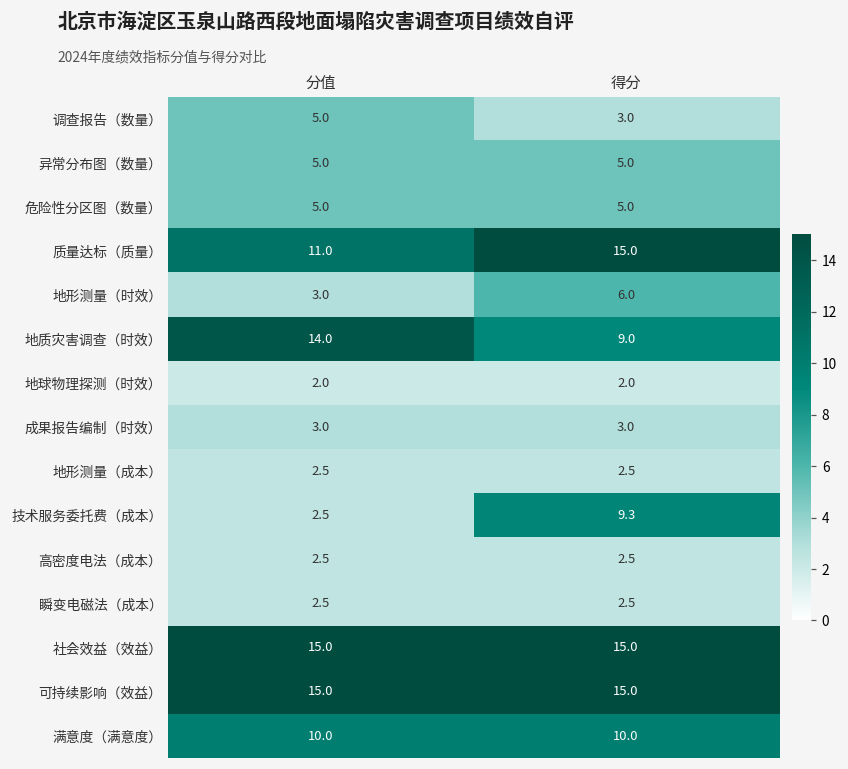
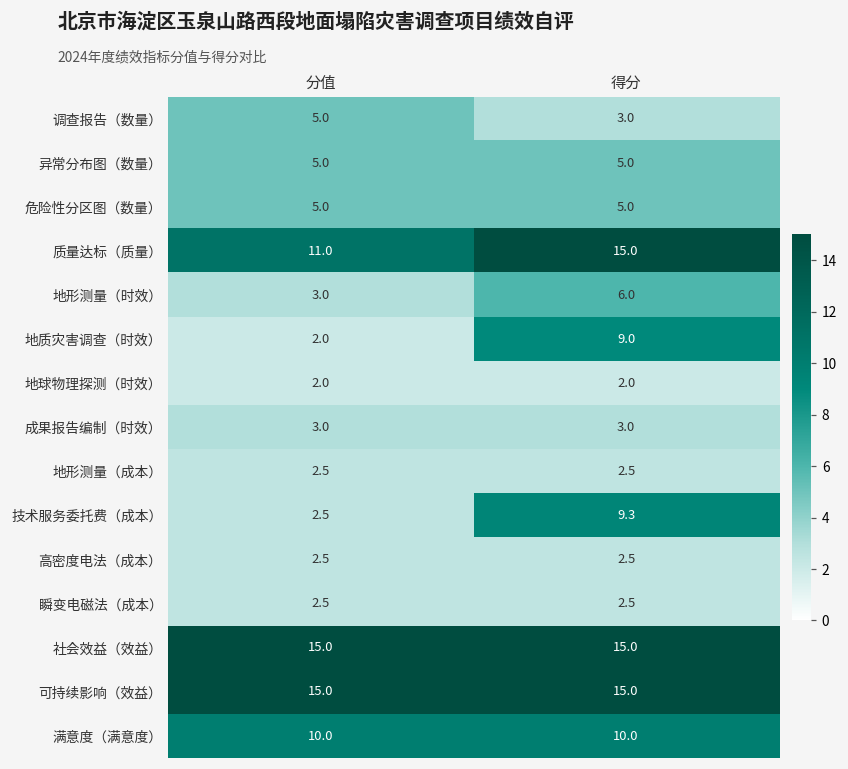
地质灾害调查（时效）, 分值: 14.0 -> 2.0
